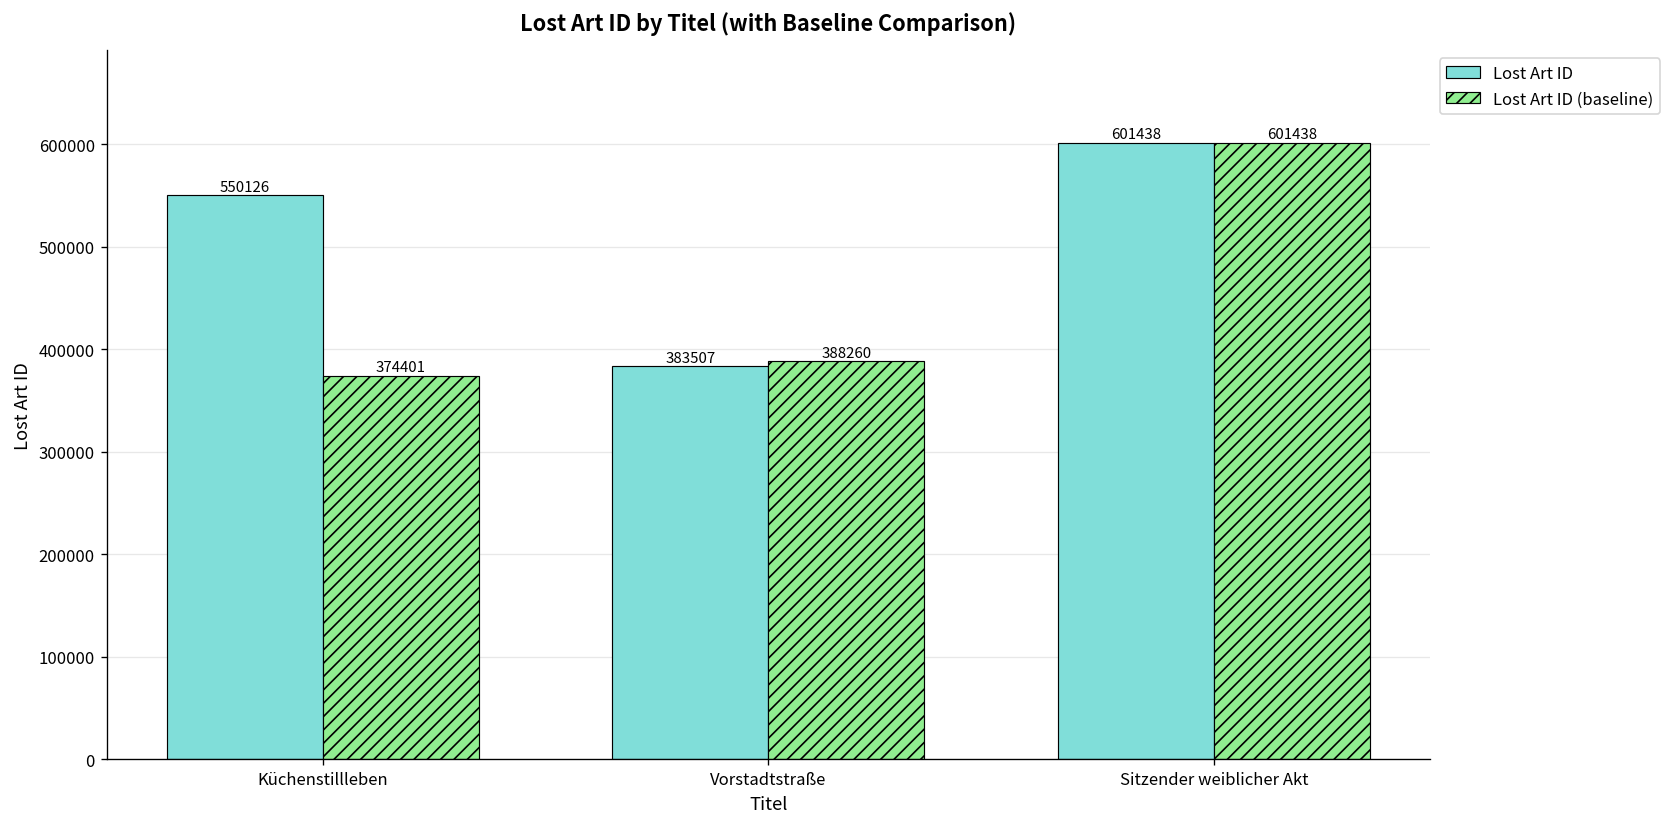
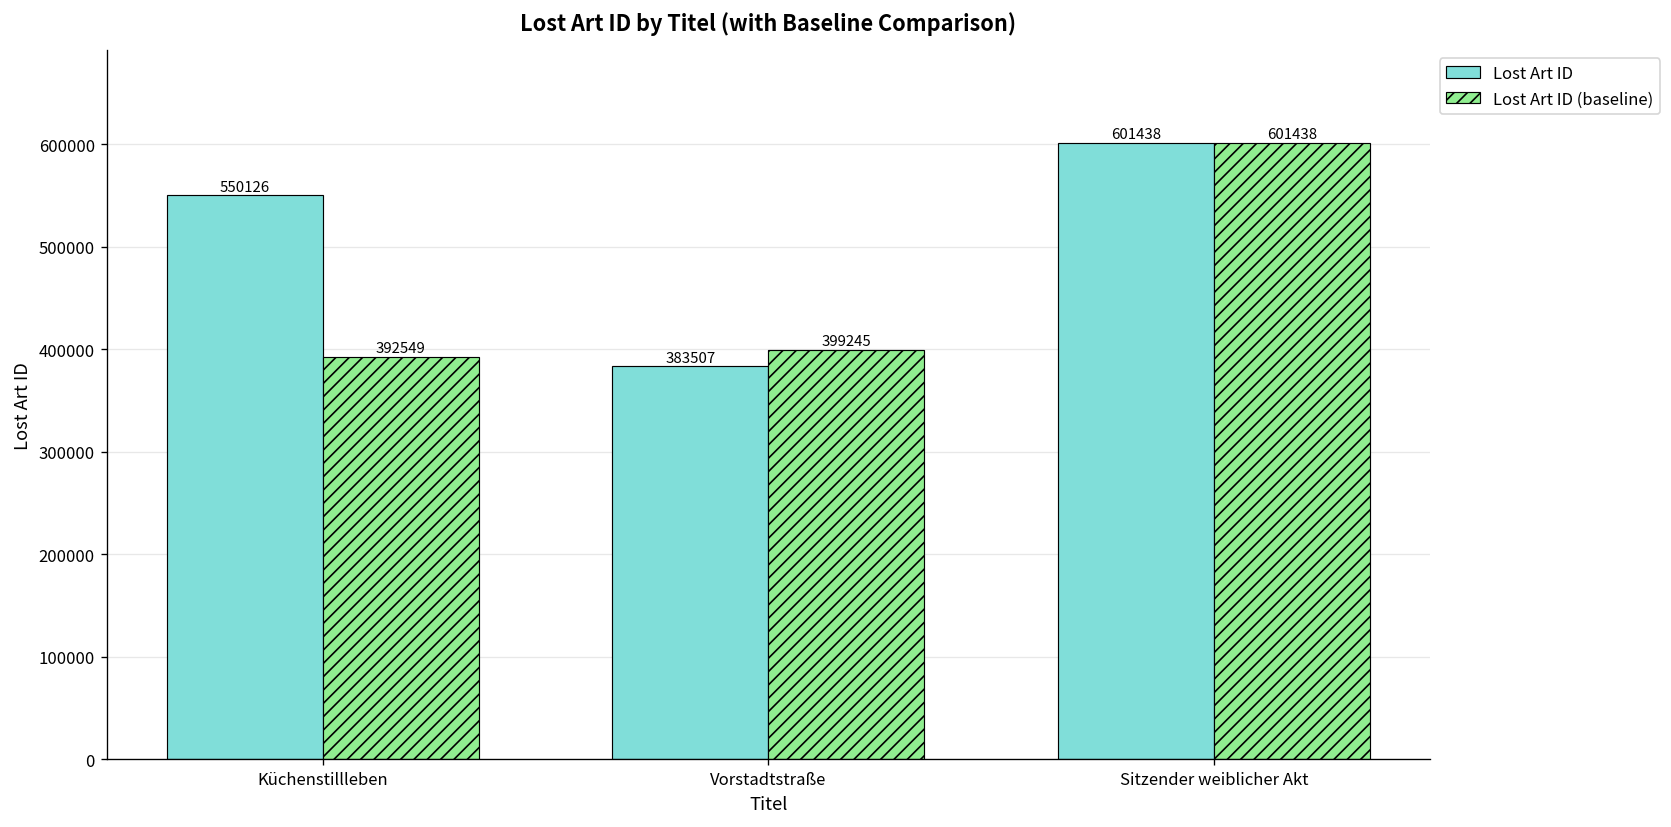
Lost Art ID (baseline), Küchenstillleben: 374401 -> 392549
Lost Art ID (baseline), Vorstadtstraße: 388260 -> 399245
